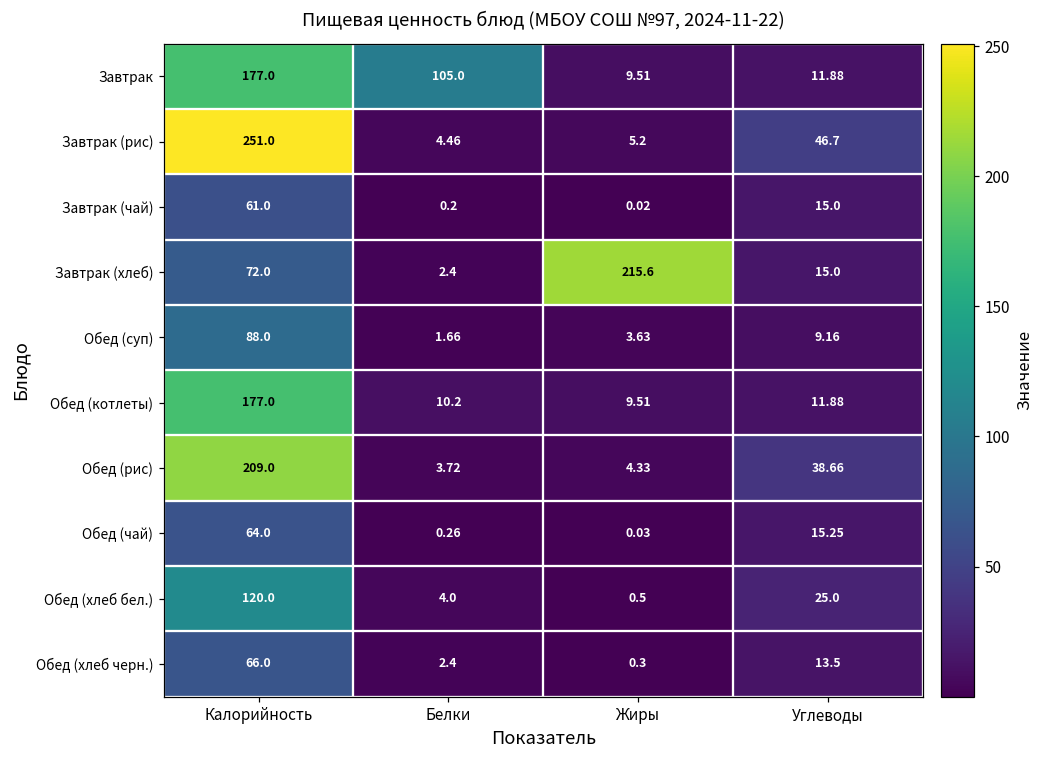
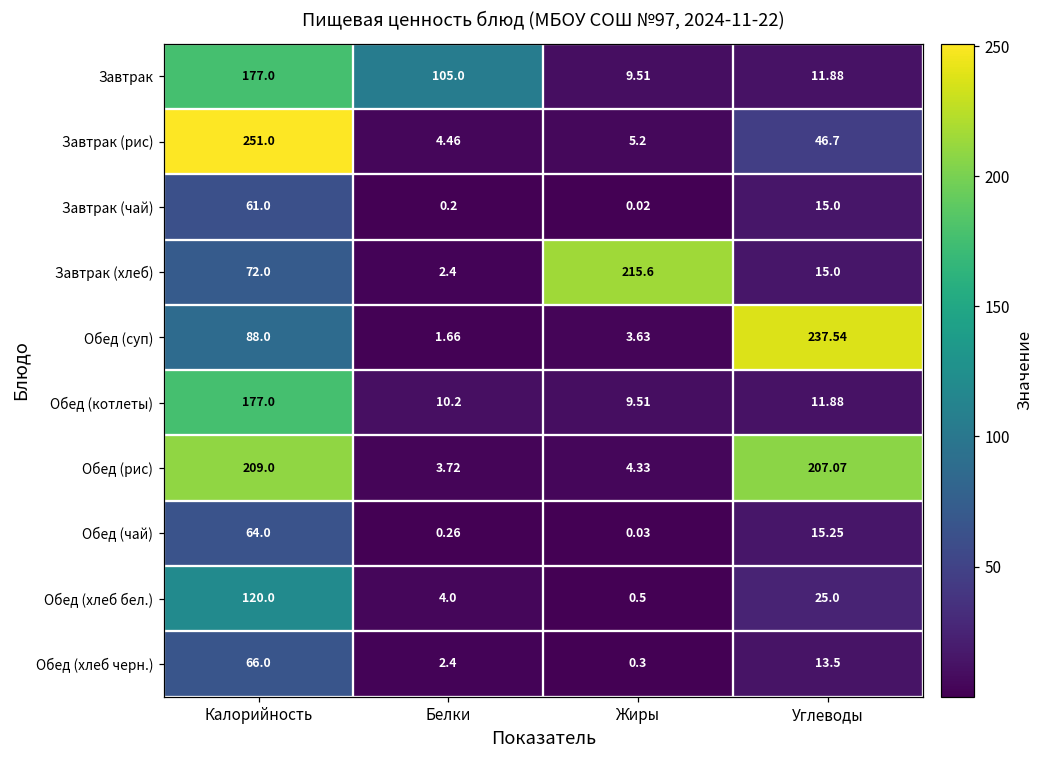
Обед (суп), Углеводы: 9.16 -> 237.54
Обед (рис), Углеводы: 38.66 -> 207.07
